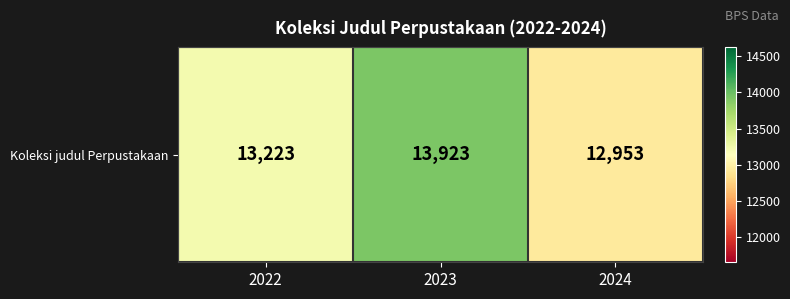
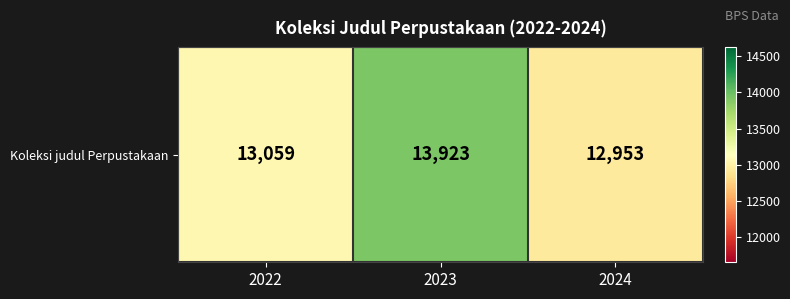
Koleksi judul Perpustakaan, 2022: 13,223 -> 13,059
